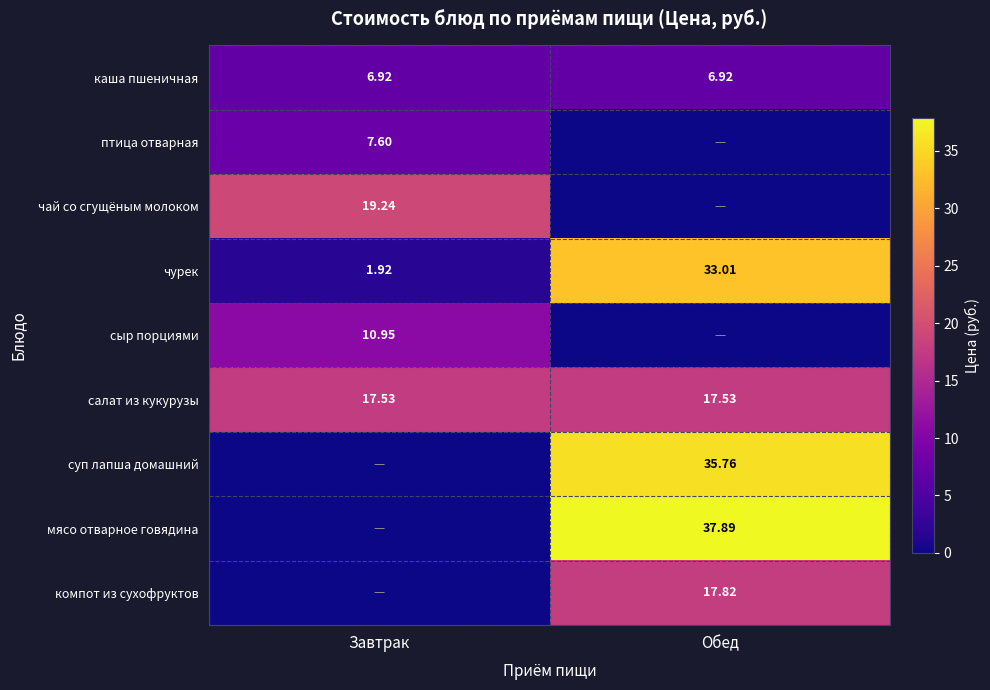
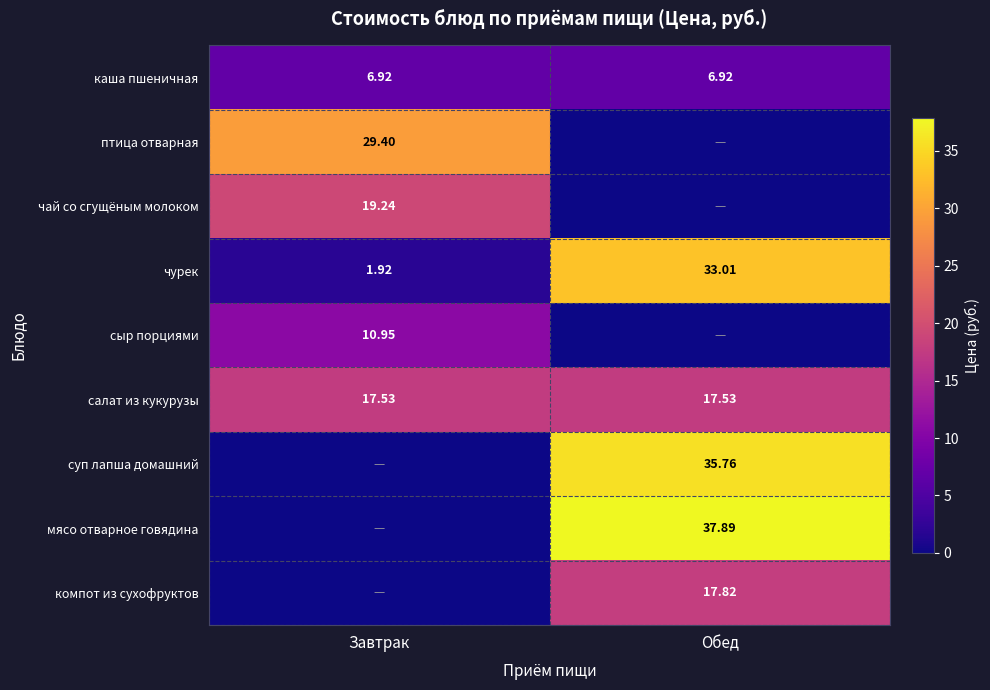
птица отварная, Завтрак: 7.60 -> 29.40
